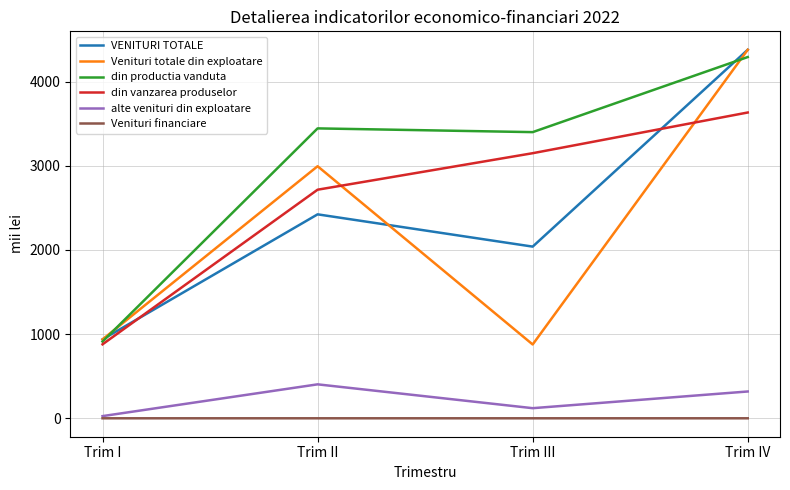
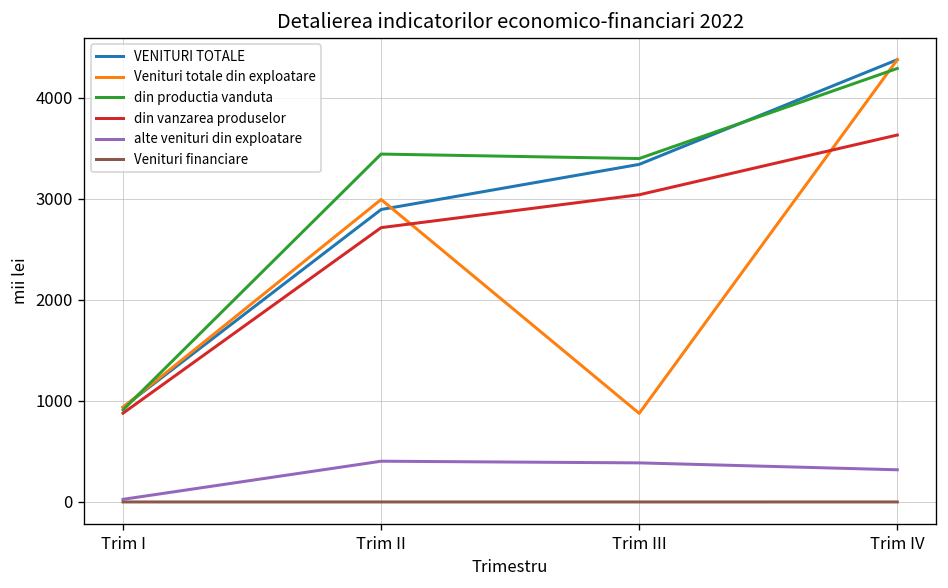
VENITURI TOTALE, Trim II: 2400 -> 2900
VENITURI TOTALE, Trim III: 2000 -> 3300
din vanzarea produselor, Trim III: 3100 -> 3000
alte venituri din exploatare, Trim III: 100 -> 400
